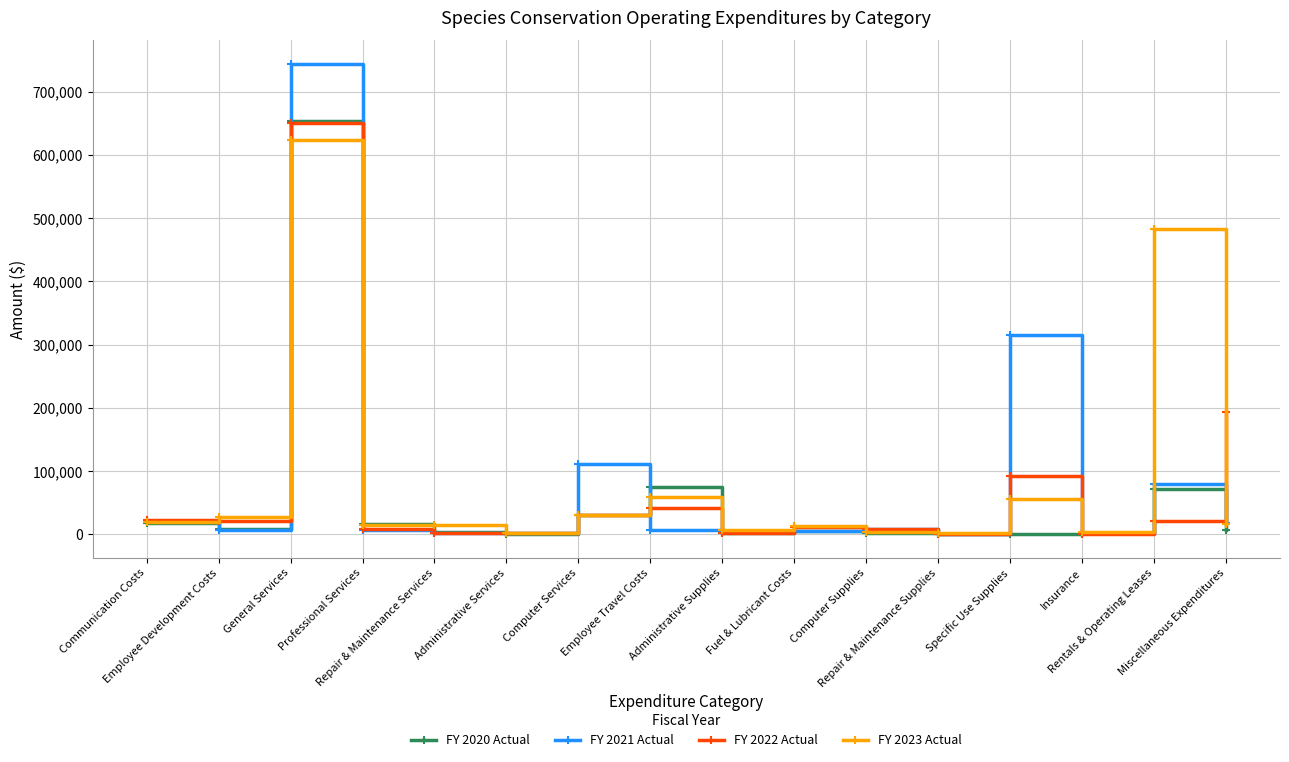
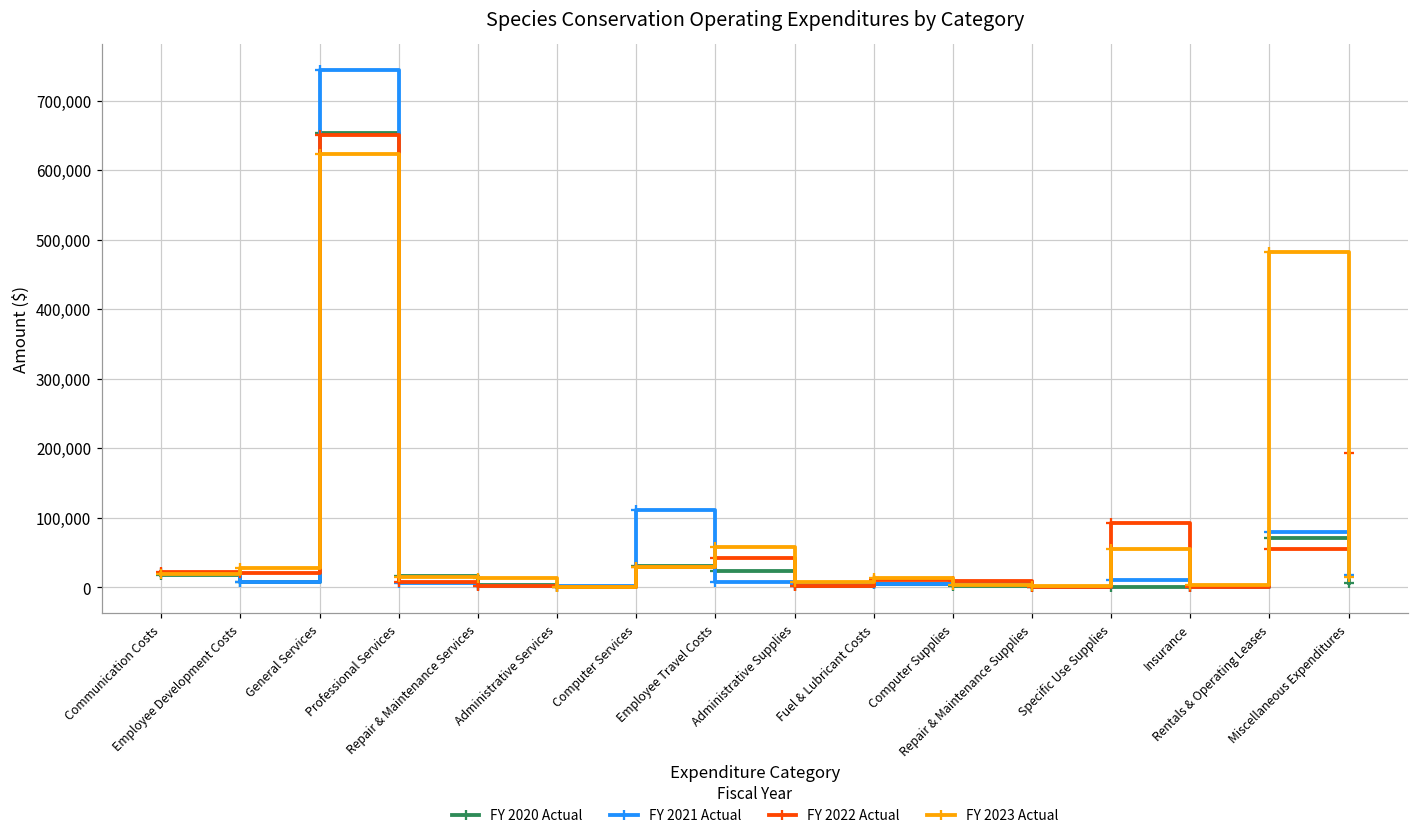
FY 2020 Actual, Employee Travel Costs: 70,000 -> 20,000
FY 2021 Actual, Specific Use Supplies: 310,000 -> 10,000
FY 2022 Actual, Rentals & Operating Leases: 20,000 -> 60,000
